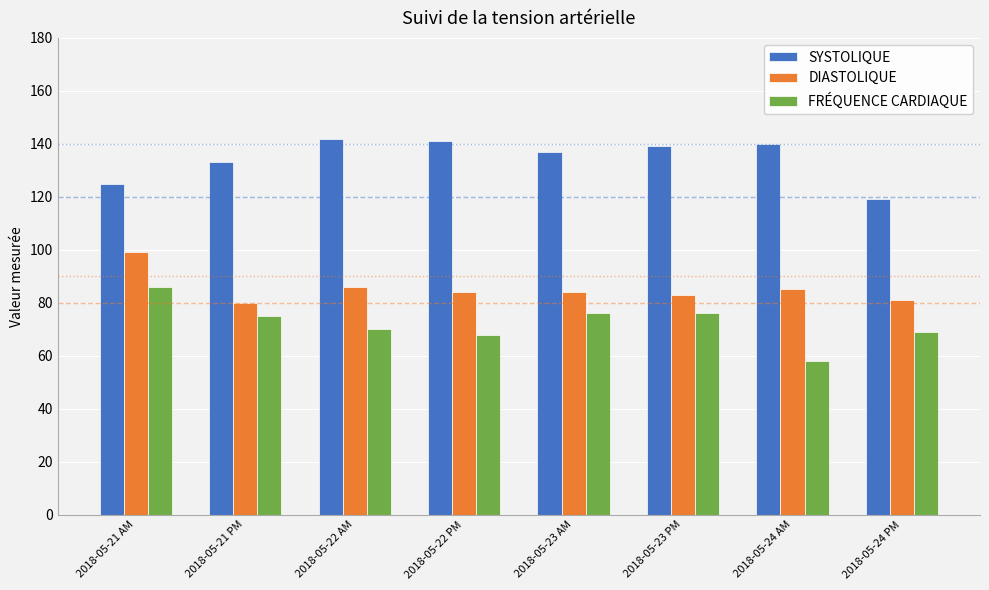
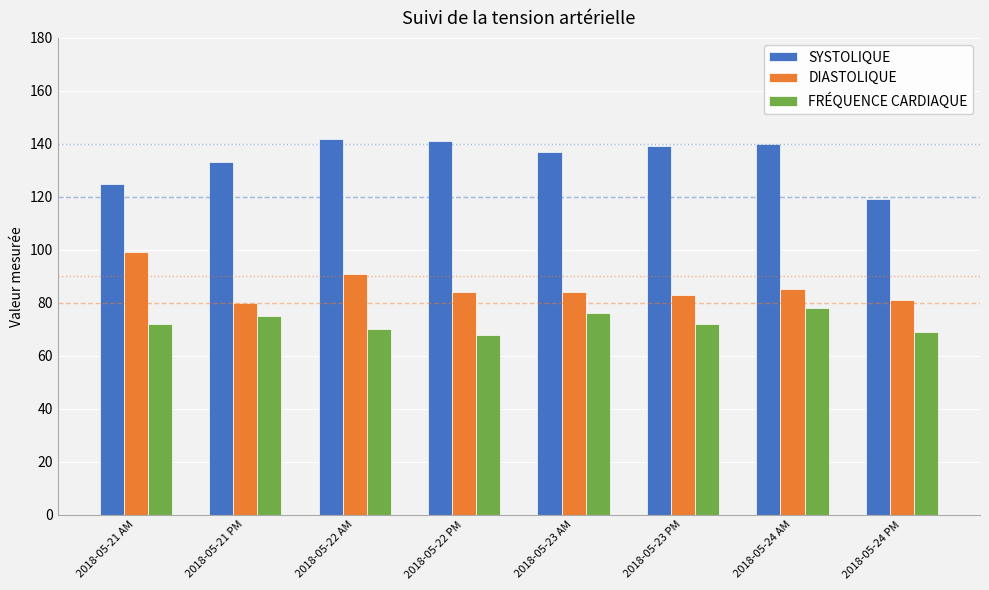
FRÉQUENCE CARDIAQUE, 2018-05-21 AM: 86 -> 72
DIASTOLIQUE, 2018-05-22 AM: 86 -> 91
FRÉQUENCE CARDIAQUE, 2018-05-23 PM: 76 -> 72
FRÉQUENCE CARDIAQUE, 2018-05-24 AM: 58 -> 78
